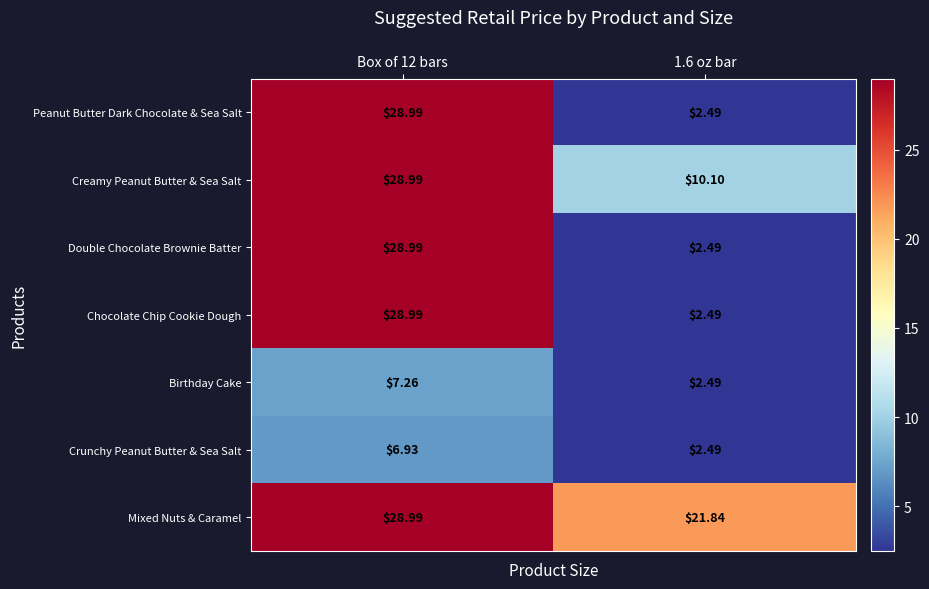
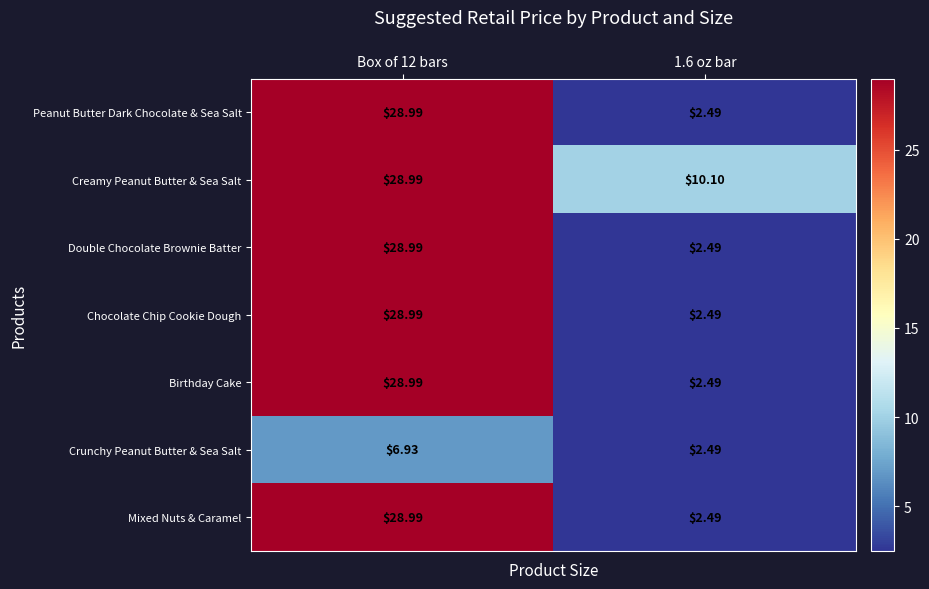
Birthday Cake, Box of 12 bars: $7.26 -> $28.99
Mixed Nuts & Caramel, 1.6 oz bar: $21.84 -> $2.49
